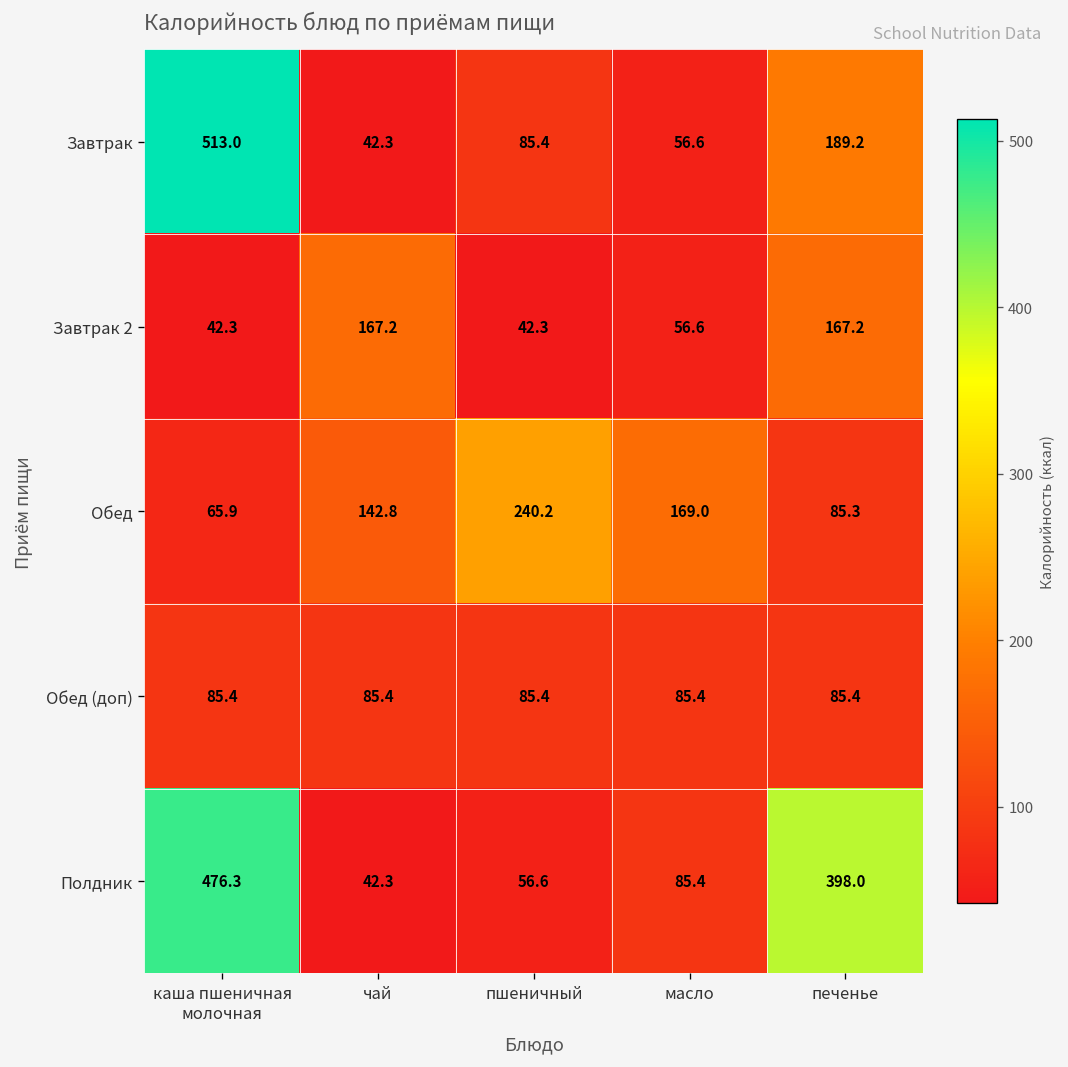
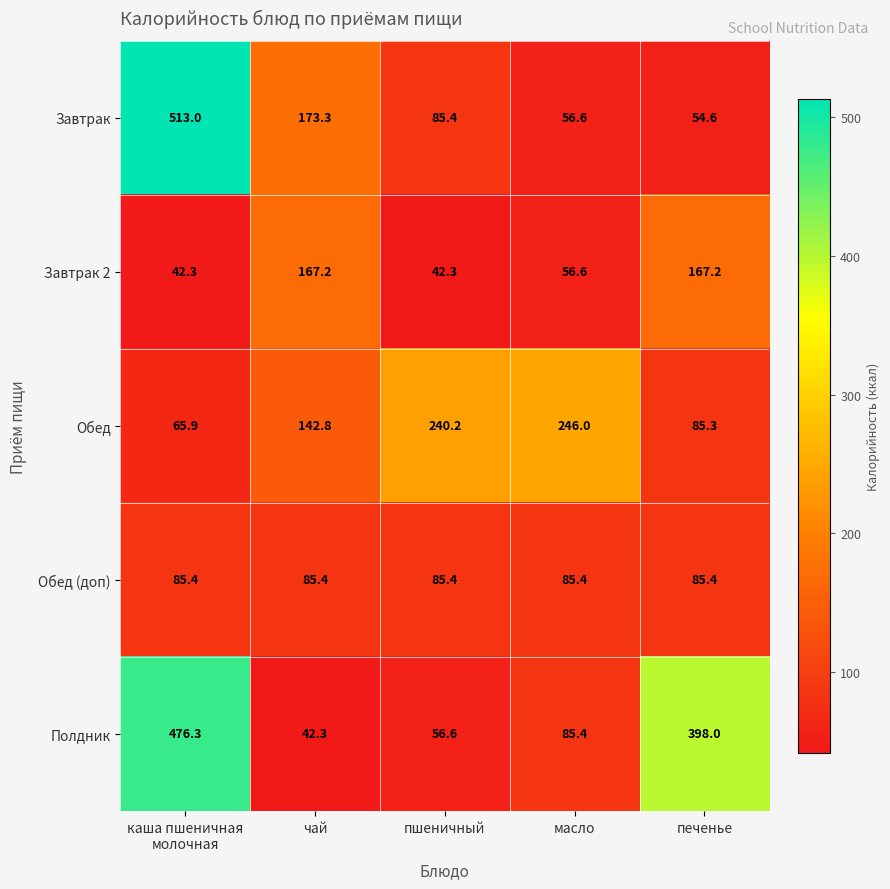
Завтрак, чай: 42.3 -> 173.3
Завтрак, печенье: 189.2 -> 54.6
Обед, масло: 169.0 -> 246.0
